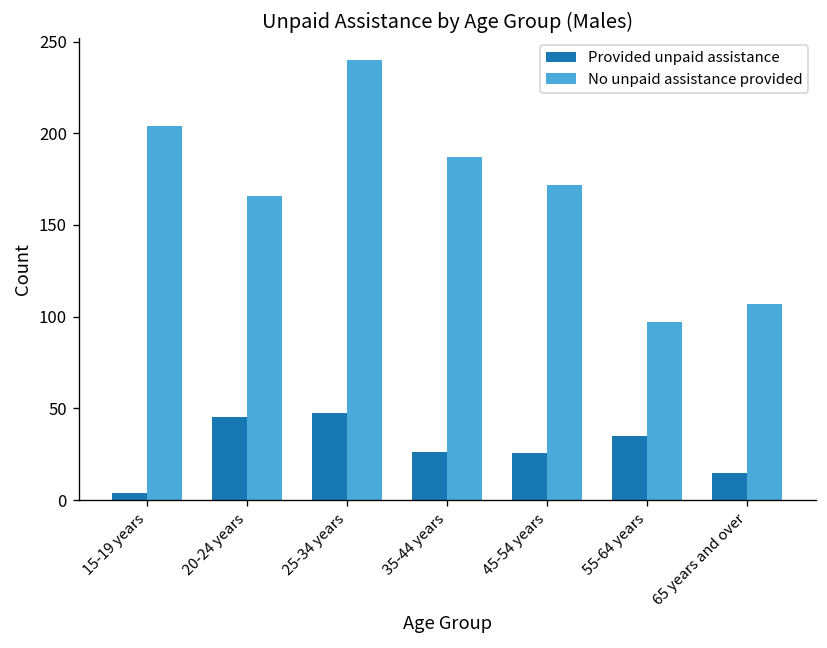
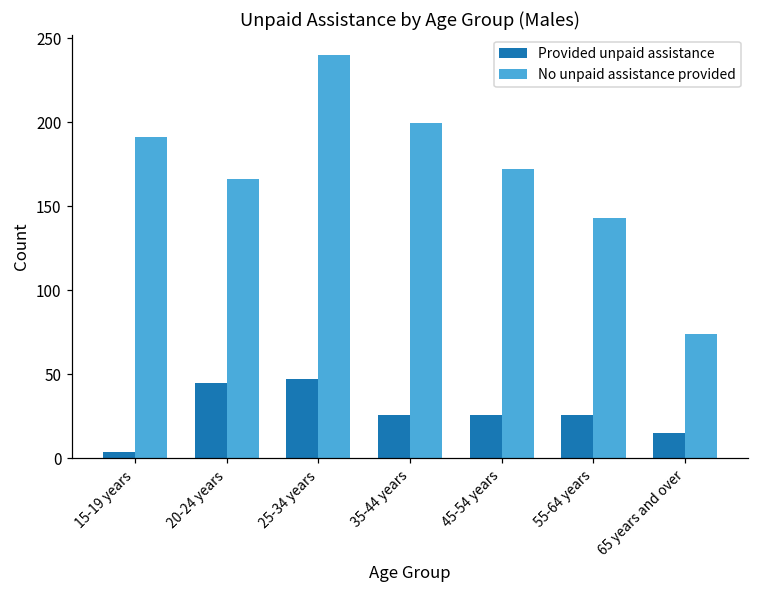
No unpaid assistance provided, 15-19 years: 204 -> 191
No unpaid assistance provided, 35-44 years: 187 -> 200
Provided unpaid assistance, 55-64 years: 35 -> 26
No unpaid assistance provided, 55-64 years: 97 -> 143
No unpaid assistance provided, 65 years and over: 107 -> 74
